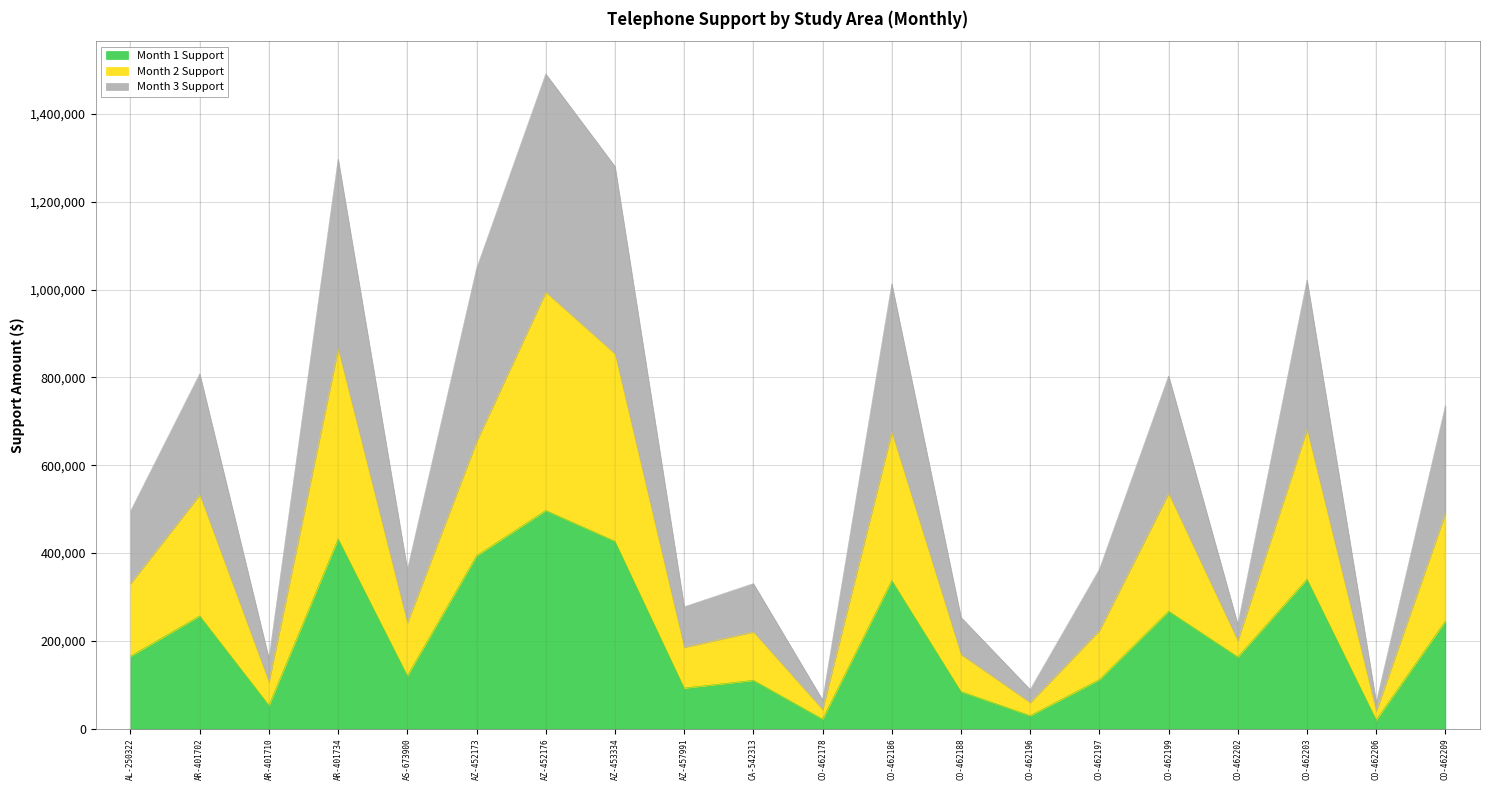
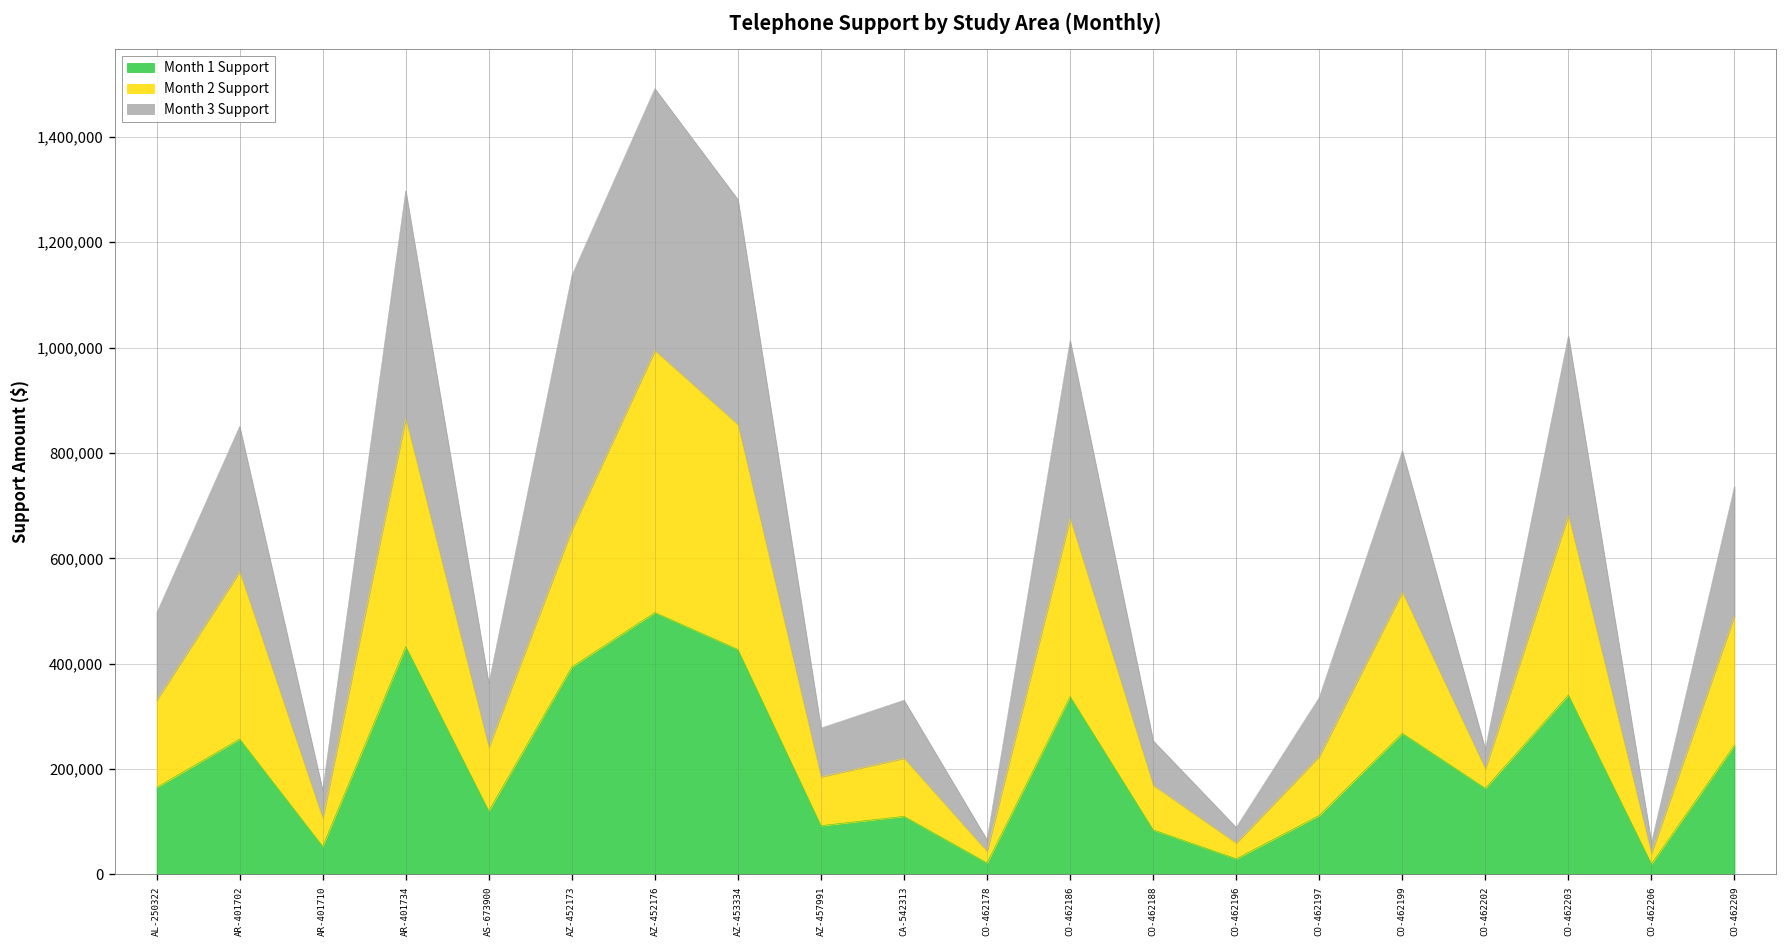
Month 2 Support, AR-401702: 280,000 -> 320,000
Month 3 Support, AZ-452173: 390,000 -> 480,000
Month 3 Support, CO-462197: 140,000 -> 110,000
